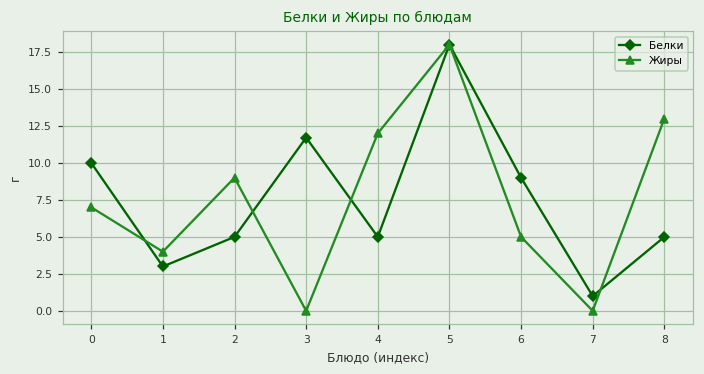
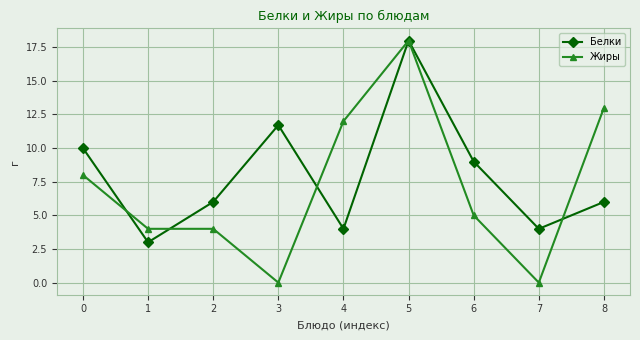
Жиры, 0: 7 -> 8
Белки, 2: 5 -> 6
Жиры, 2: 9 -> 4
Белки, 4: 5 -> 4
Белки, 7: 1 -> 4
Белки, 8: 5 -> 6
